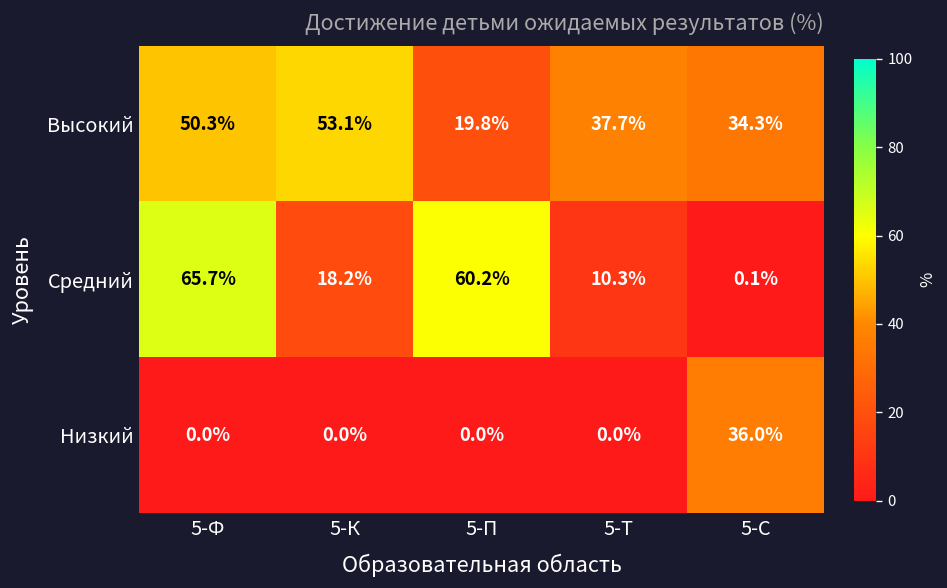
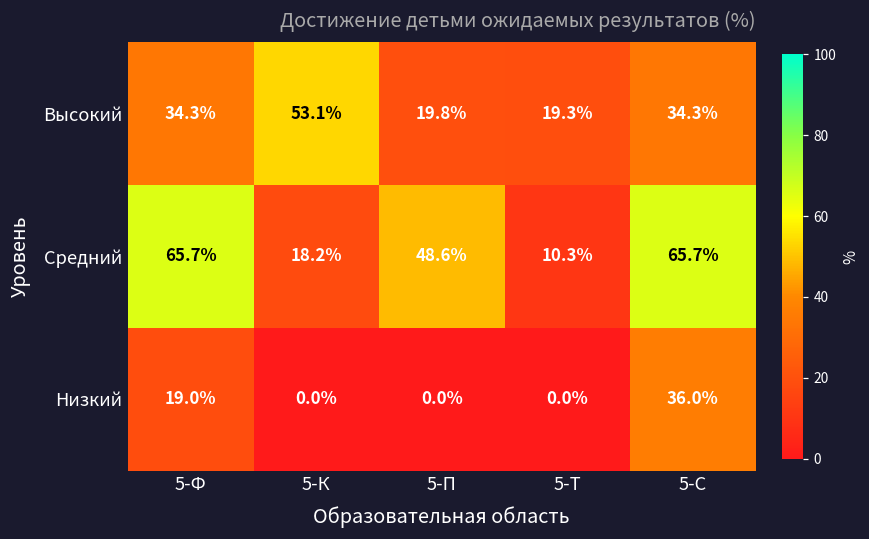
Высокий, 5-Ф: 50.3% -> 34.3%
Высокий, 5-Т: 37.7% -> 19.3%
Средний, 5-П: 60.2% -> 48.6%
Средний, 5-С: 0.1% -> 65.7%
Низкий, 5-Ф: 0.0% -> 19.0%
